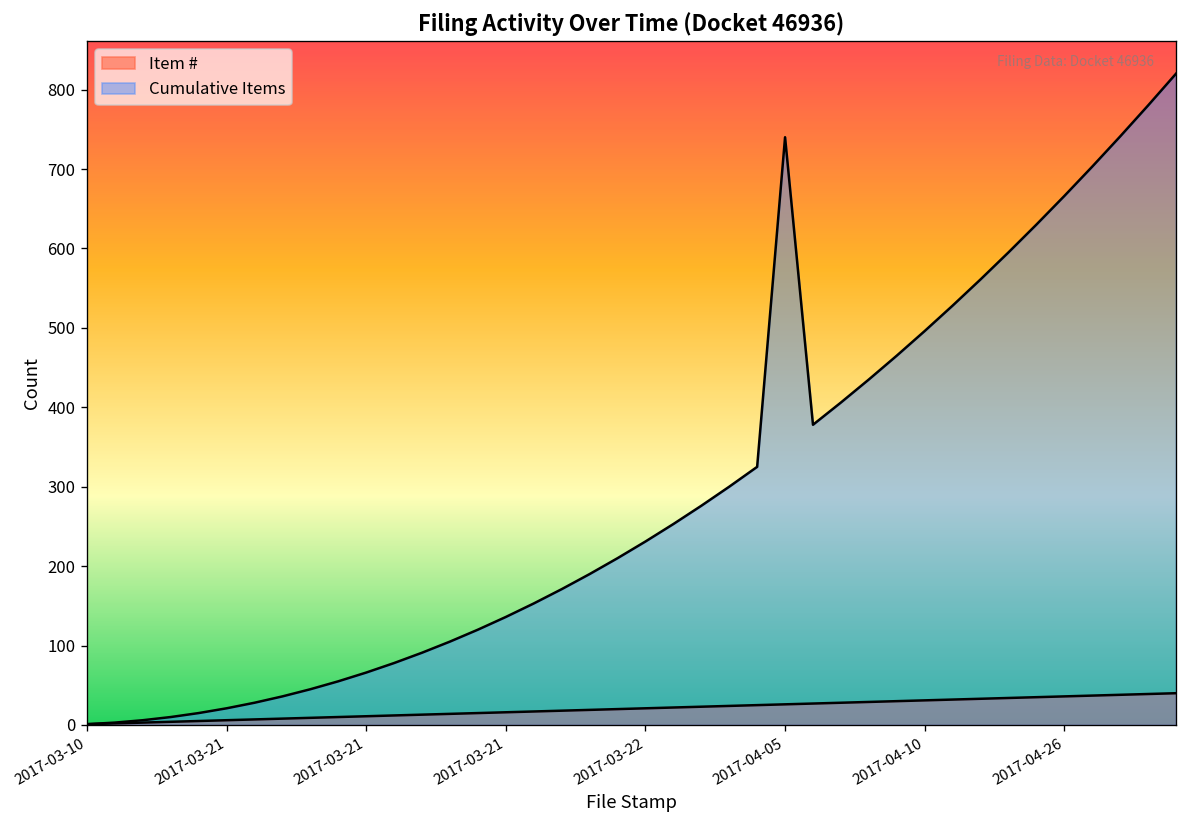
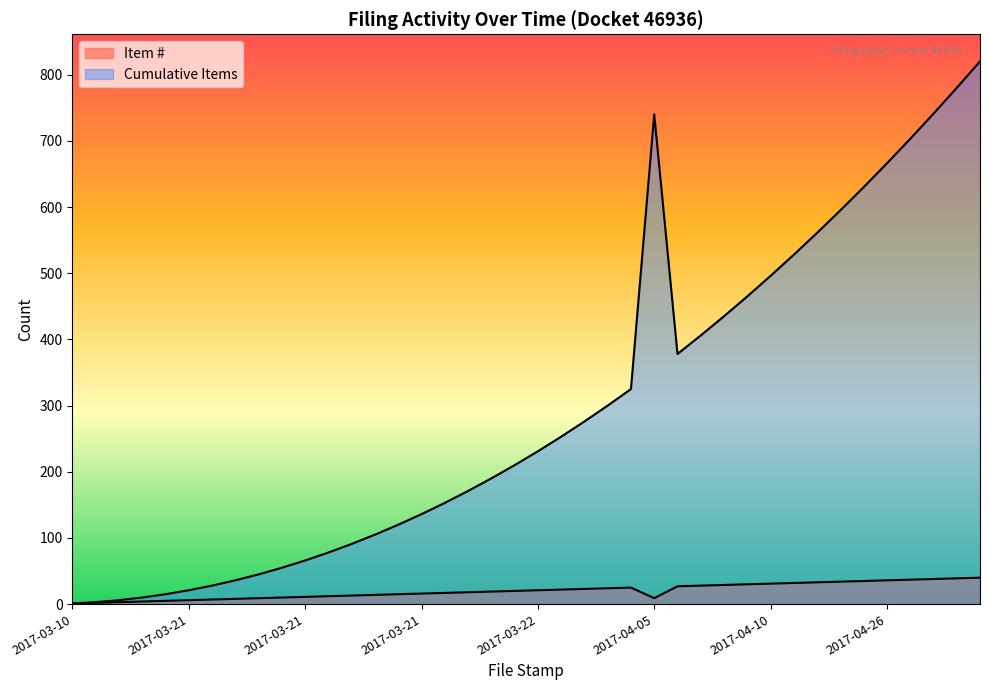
Item #, 2017-04-05: 30 -> 10
